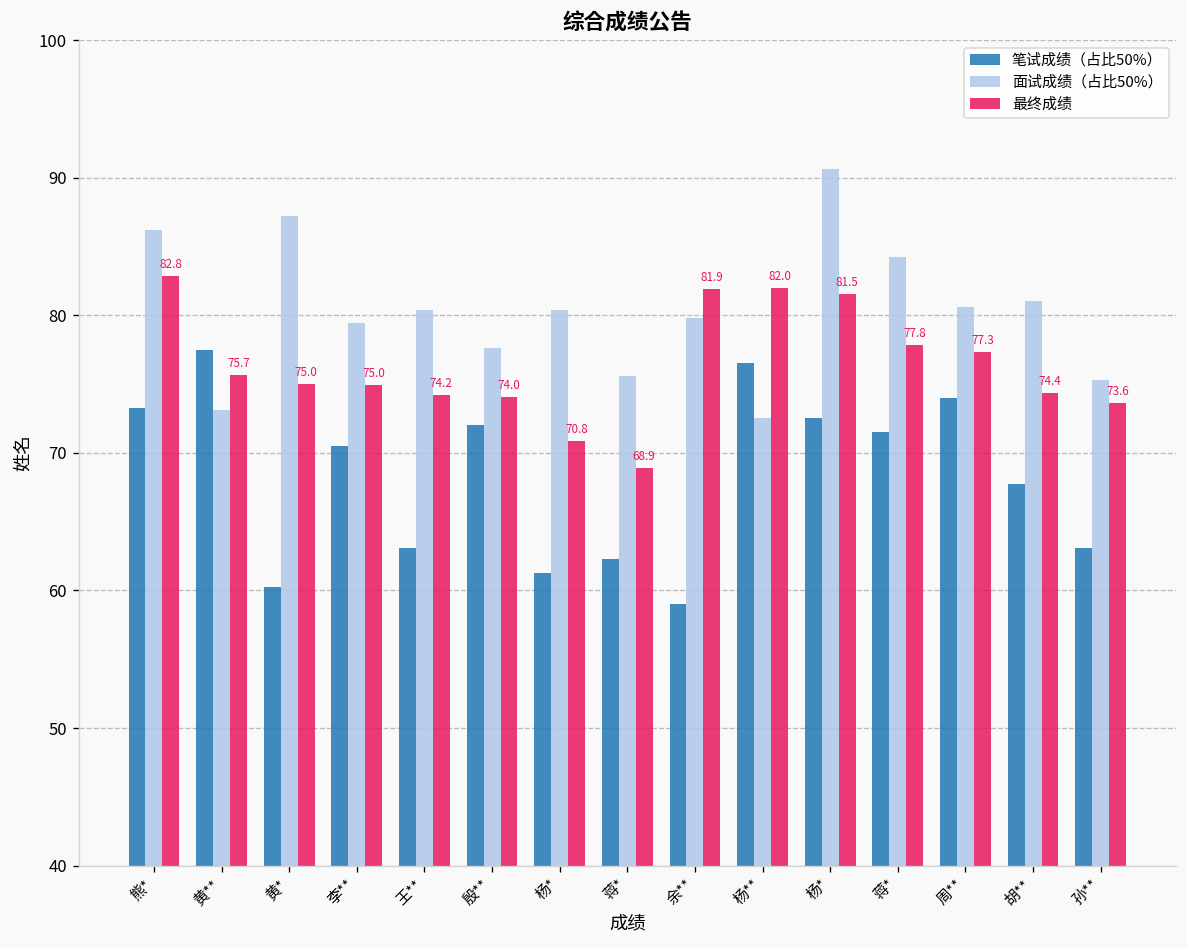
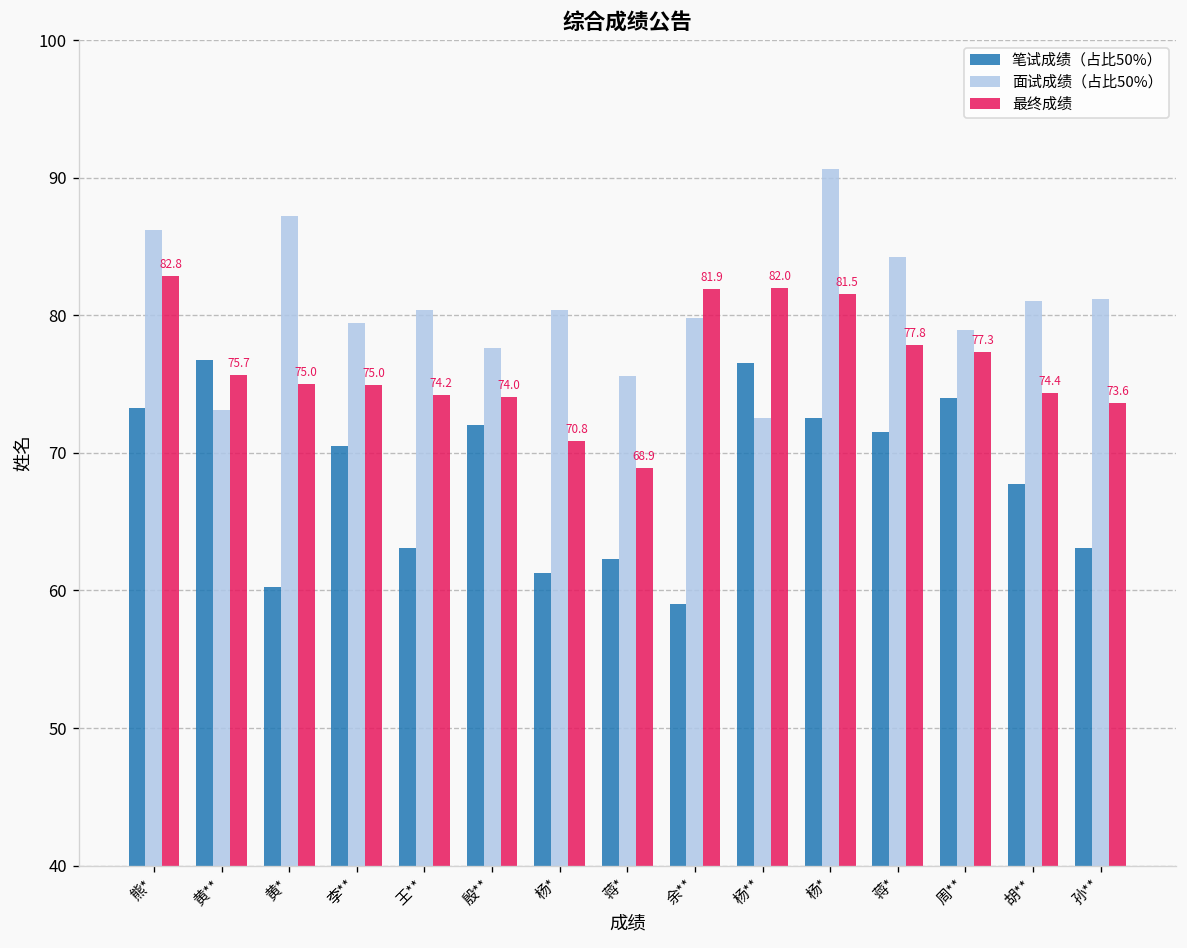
笔试成绩（占比50%）, 黄**: 77.5 -> 76.8
面试成绩（占比50%）, 周**: 80.6 -> 78.9
面试成绩（占比50%）, 孙**: 75.3 -> 81.2
